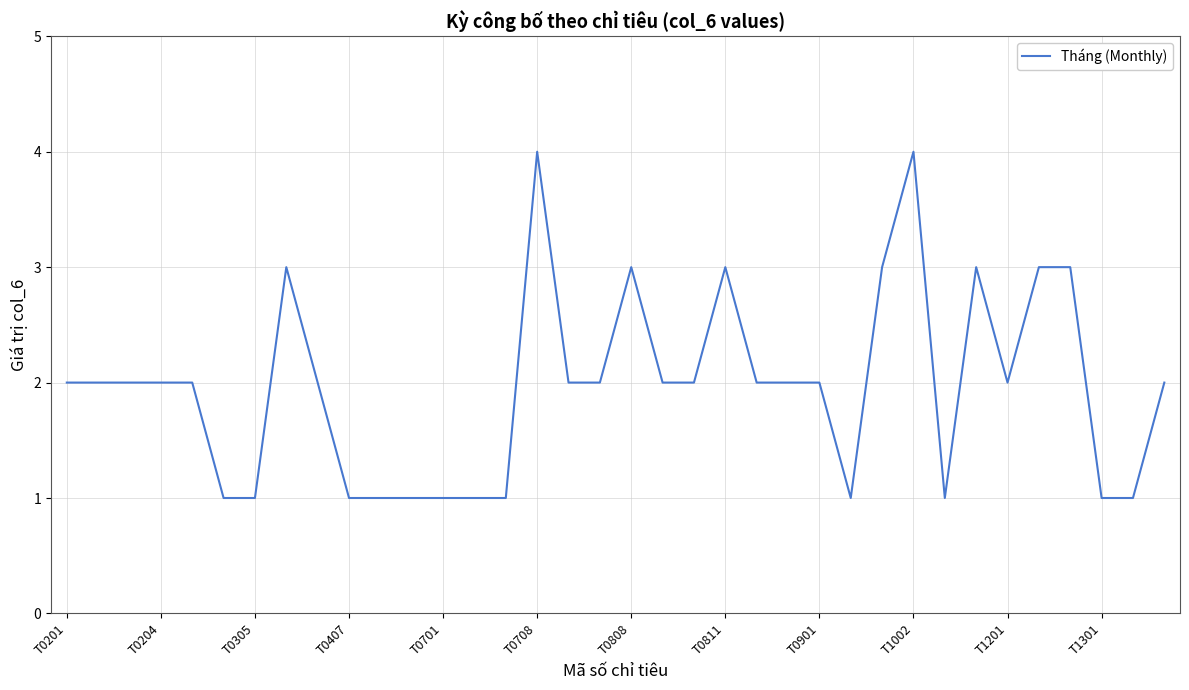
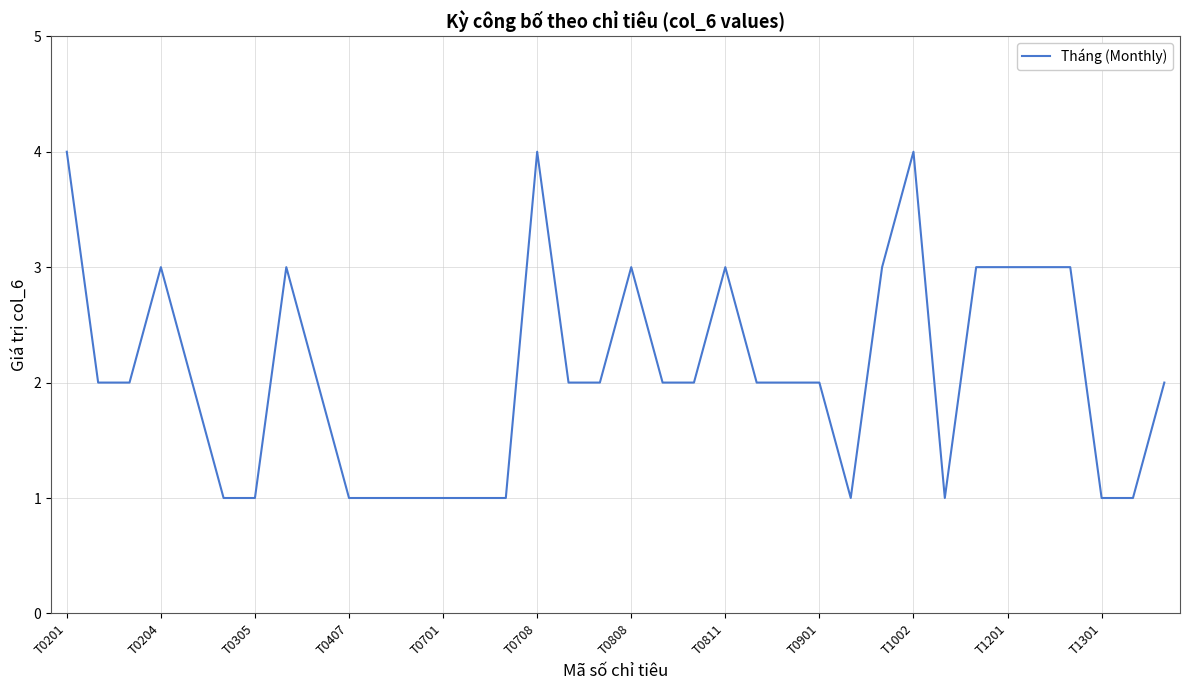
T0201: 2 -> 4
T0204: 2 -> 3
T1201: 2 -> 3
